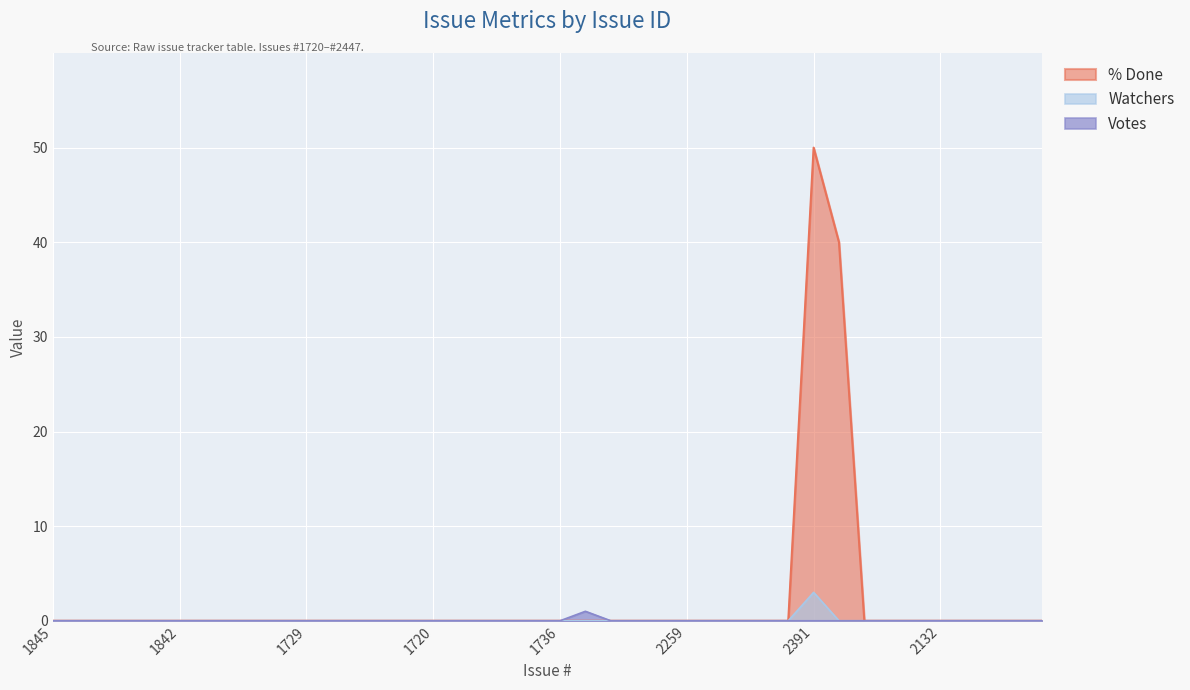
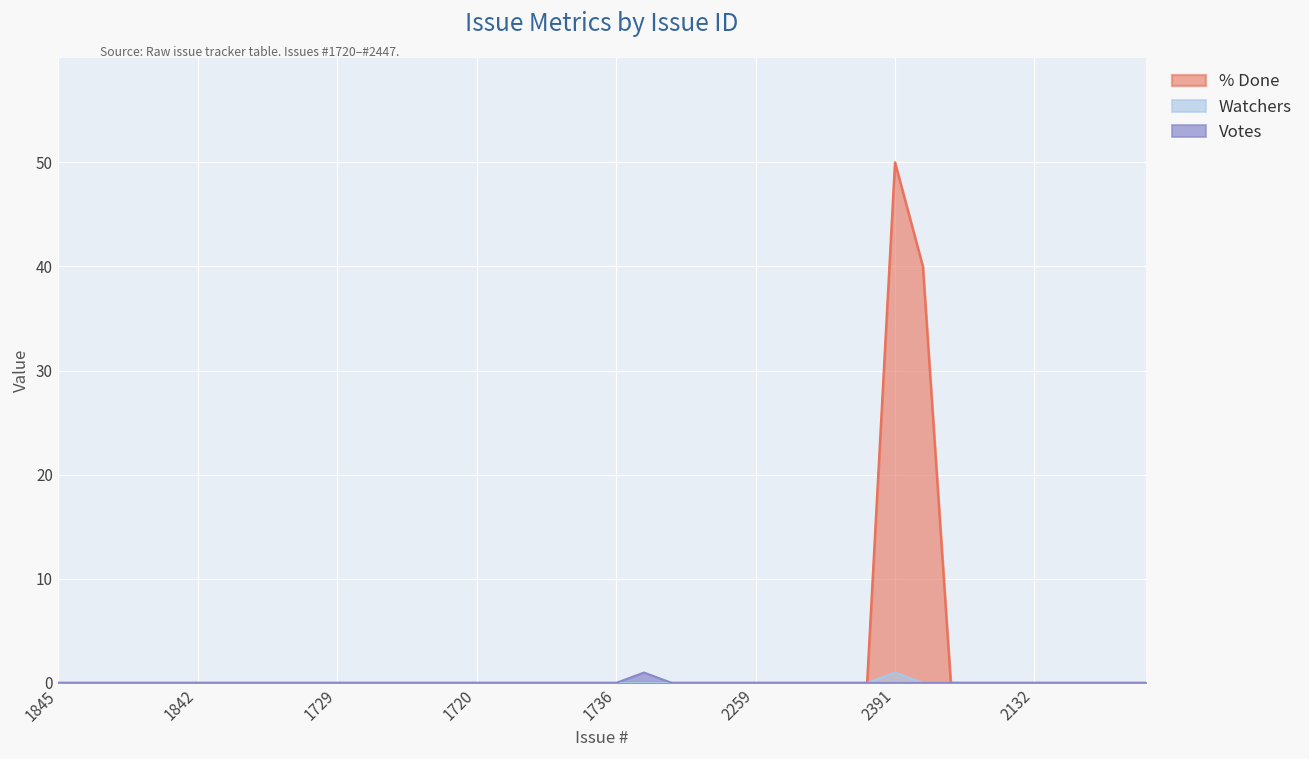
Watchers, 2391: 3 -> 1
